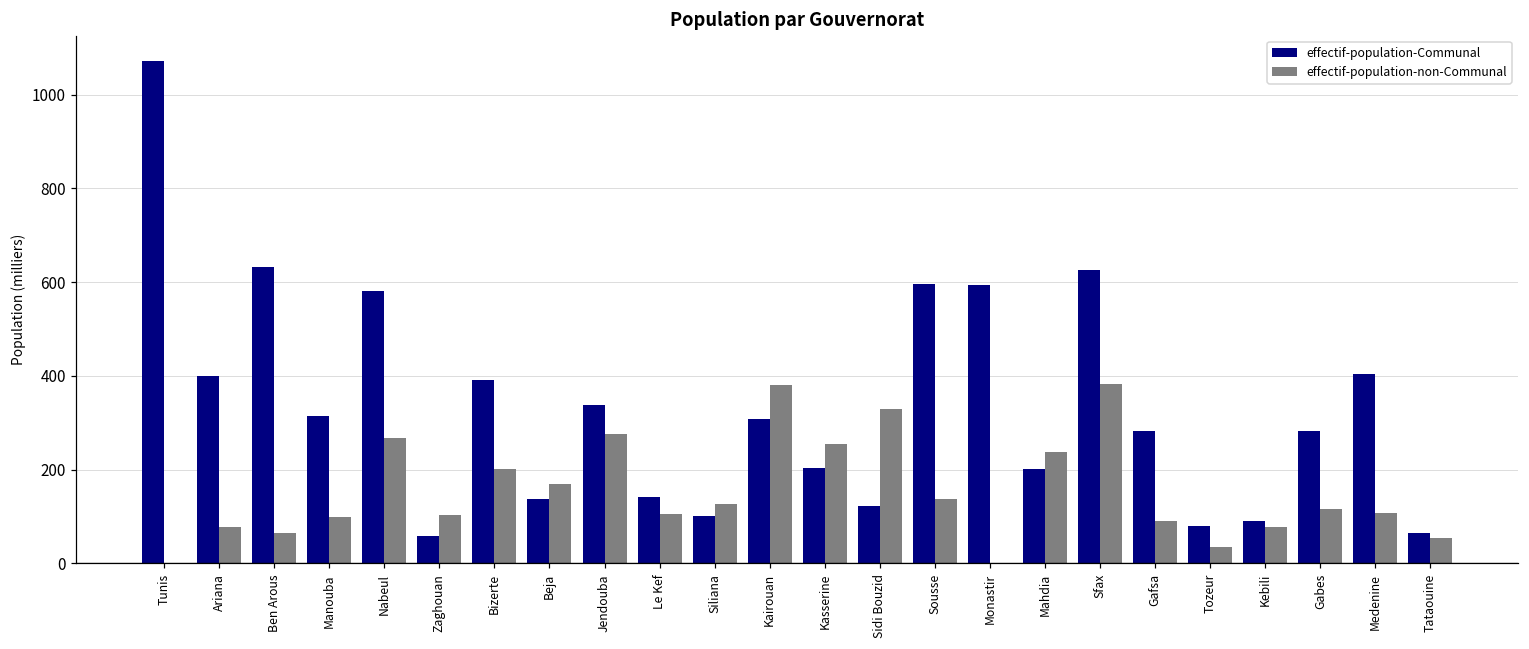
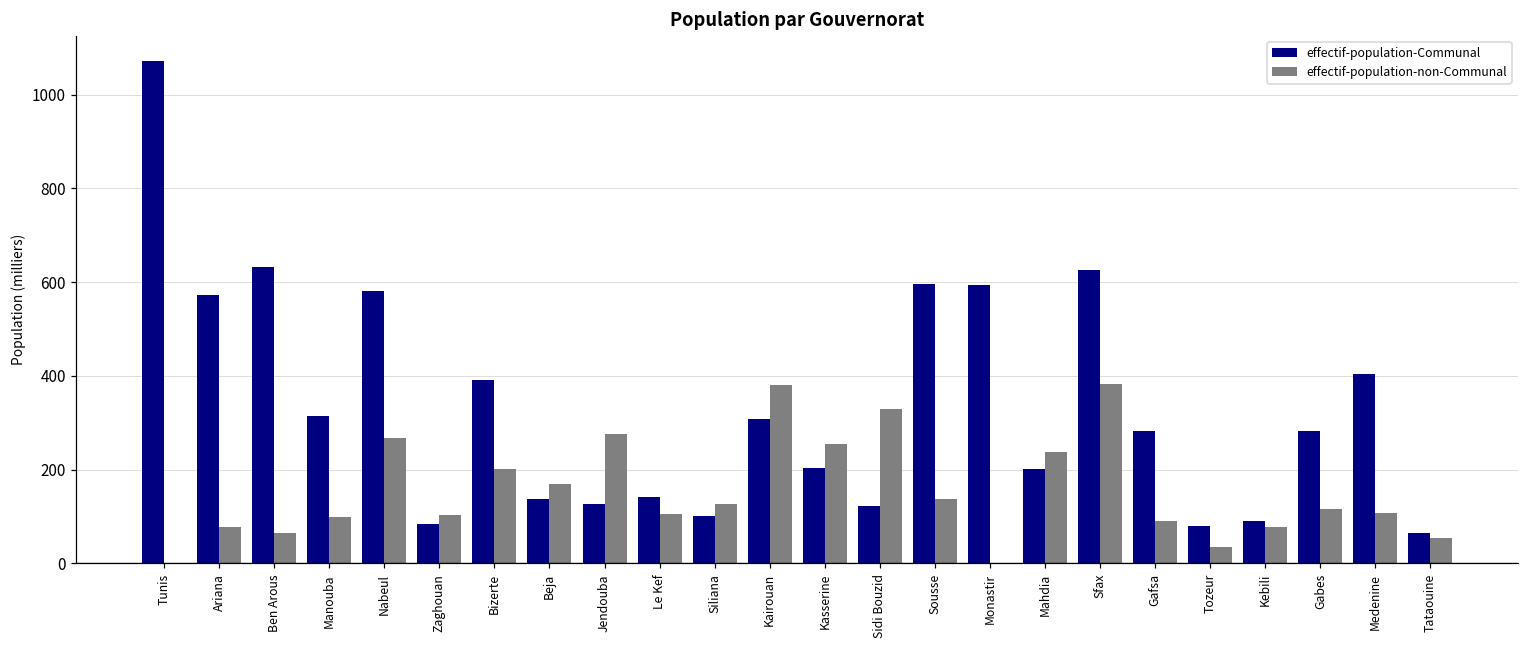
effectif-population-Communal, Ariana: 400 -> 570
effectif-population-Communal, Zaghouan: 60 -> 80
effectif-population-Communal, Jendouba: 340 -> 130
